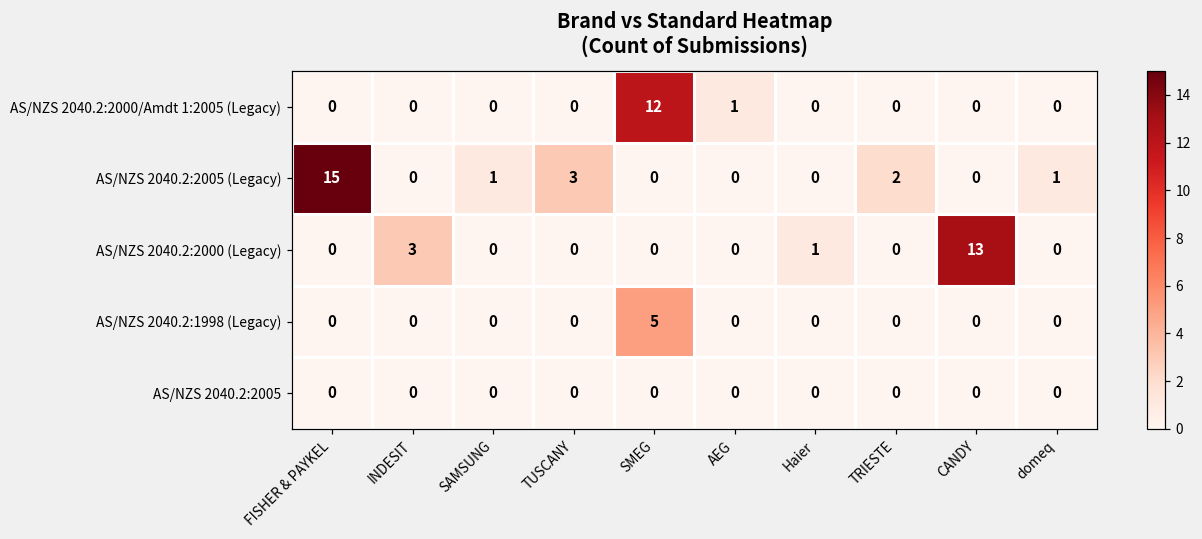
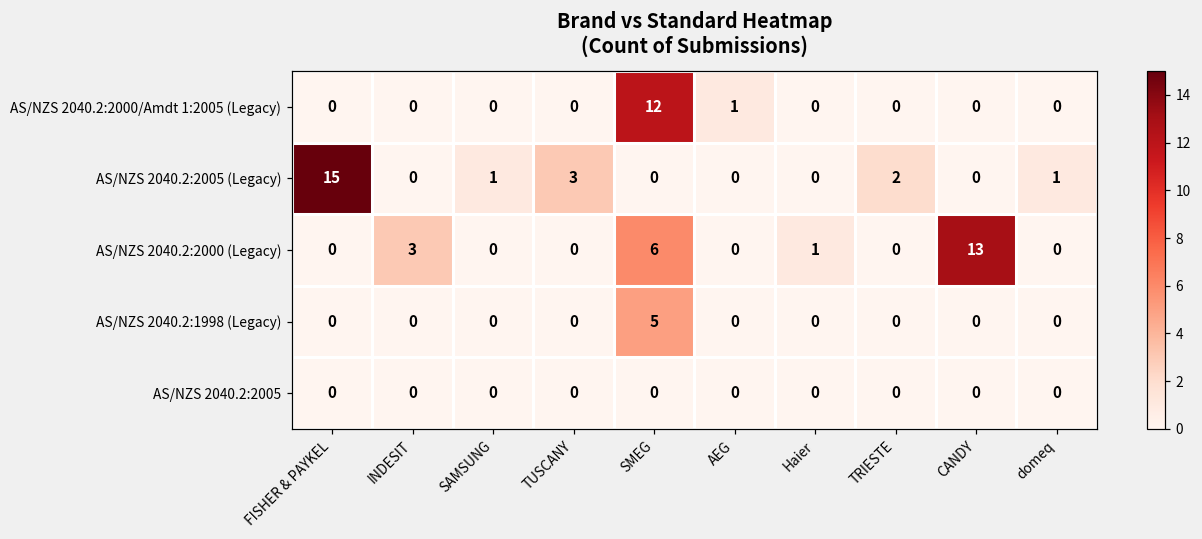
AS/NZS 2040.2:2000 (Legacy), SMEG: 0 -> 6
